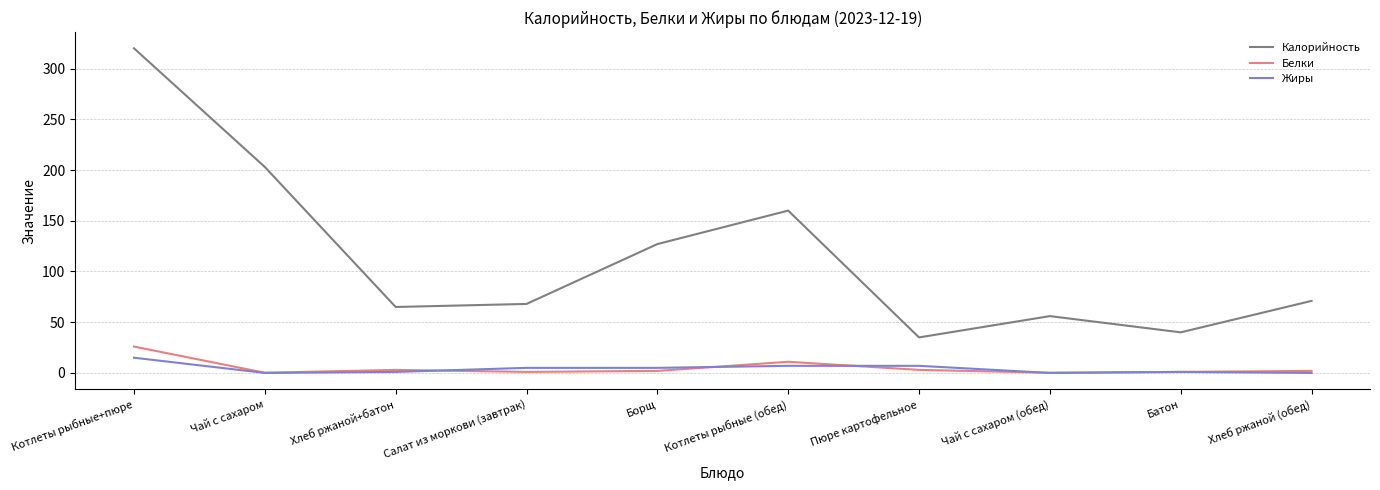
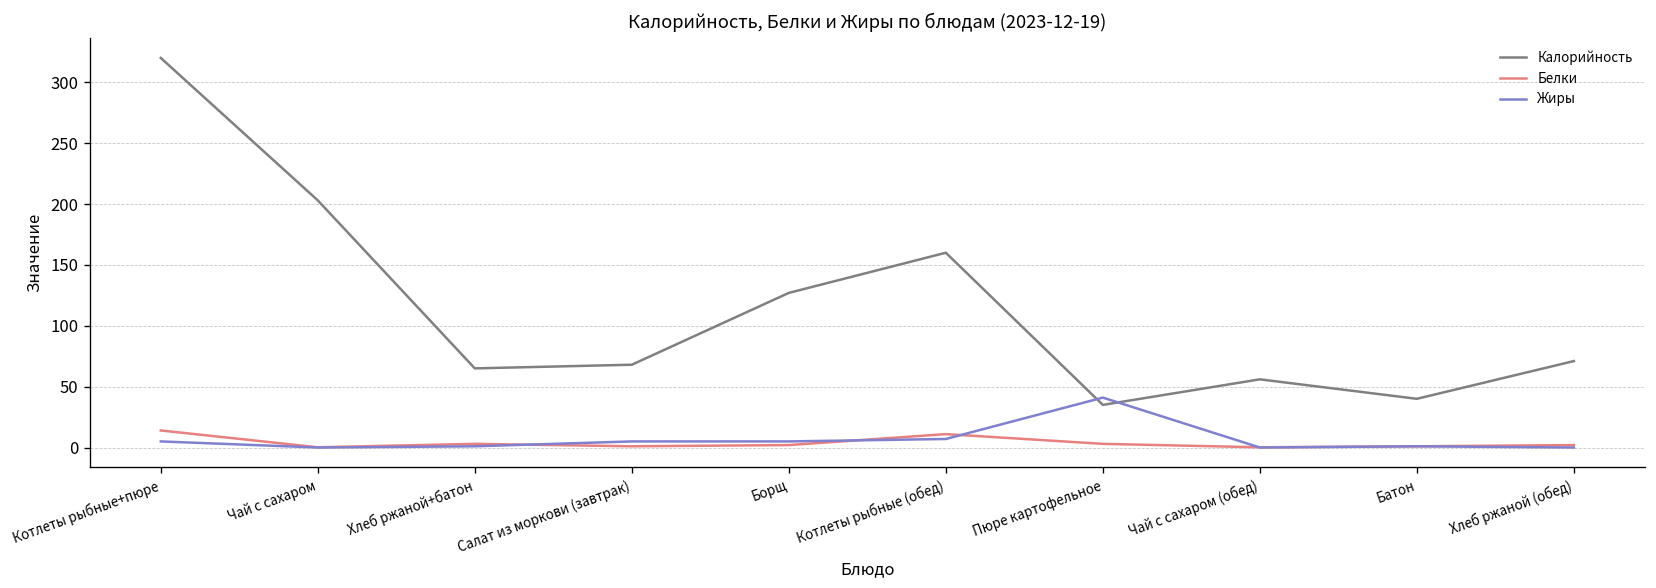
Белки, Котлеты рыбные+пюре: 26 -> 14
Жиры, Котлеты рыбные+пюре: 15 -> 5
Жиры, Пюре картофельное: 7 -> 41
